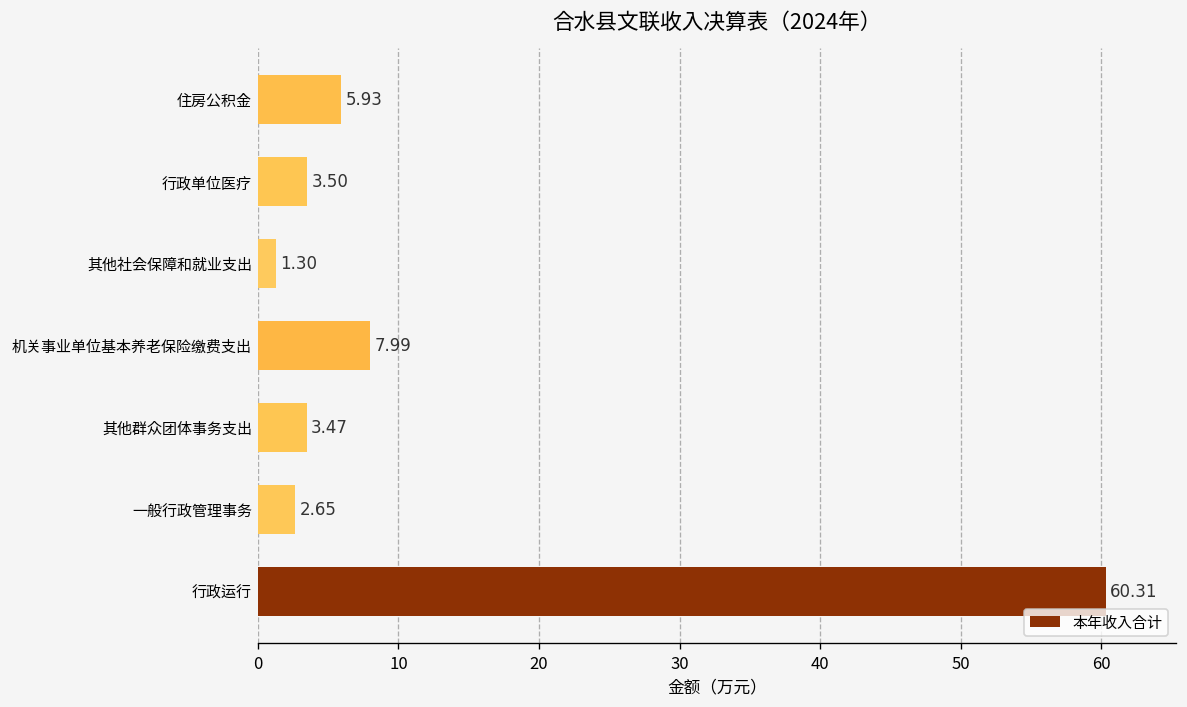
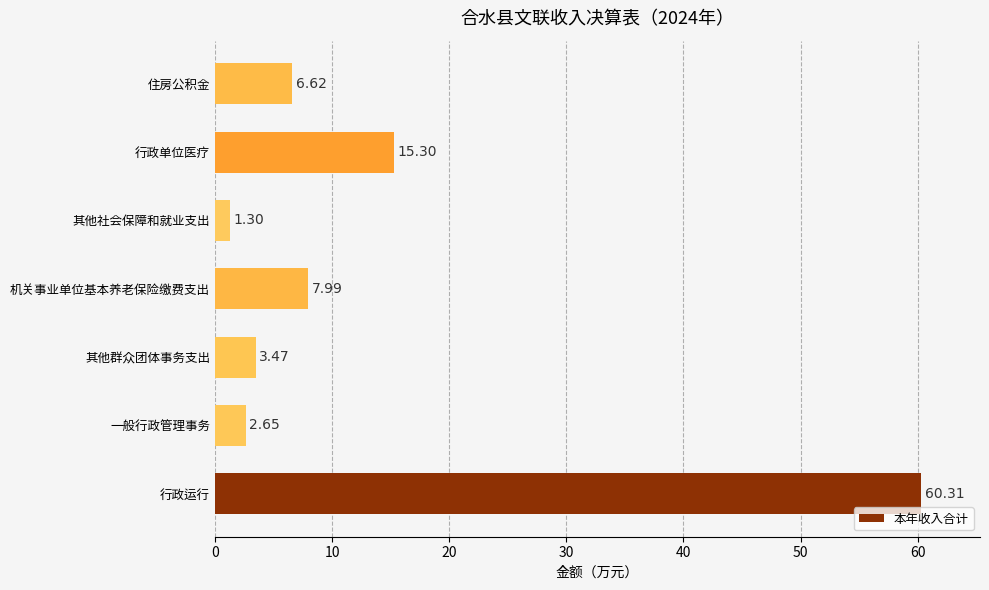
住房公积金: 5.93 -> 6.62
行政单位医疗: 3.50 -> 15.30
